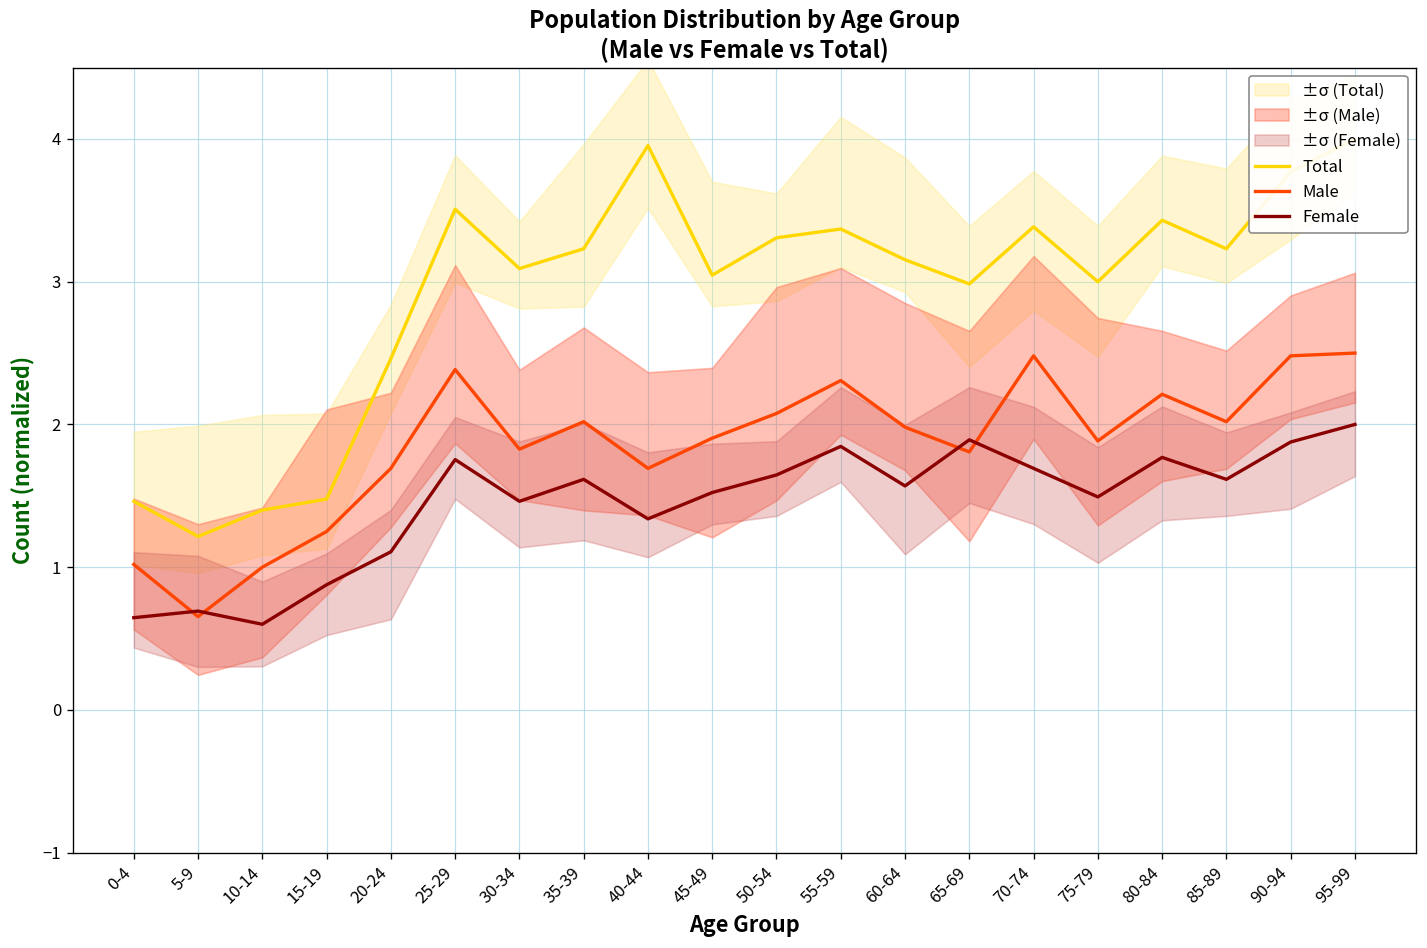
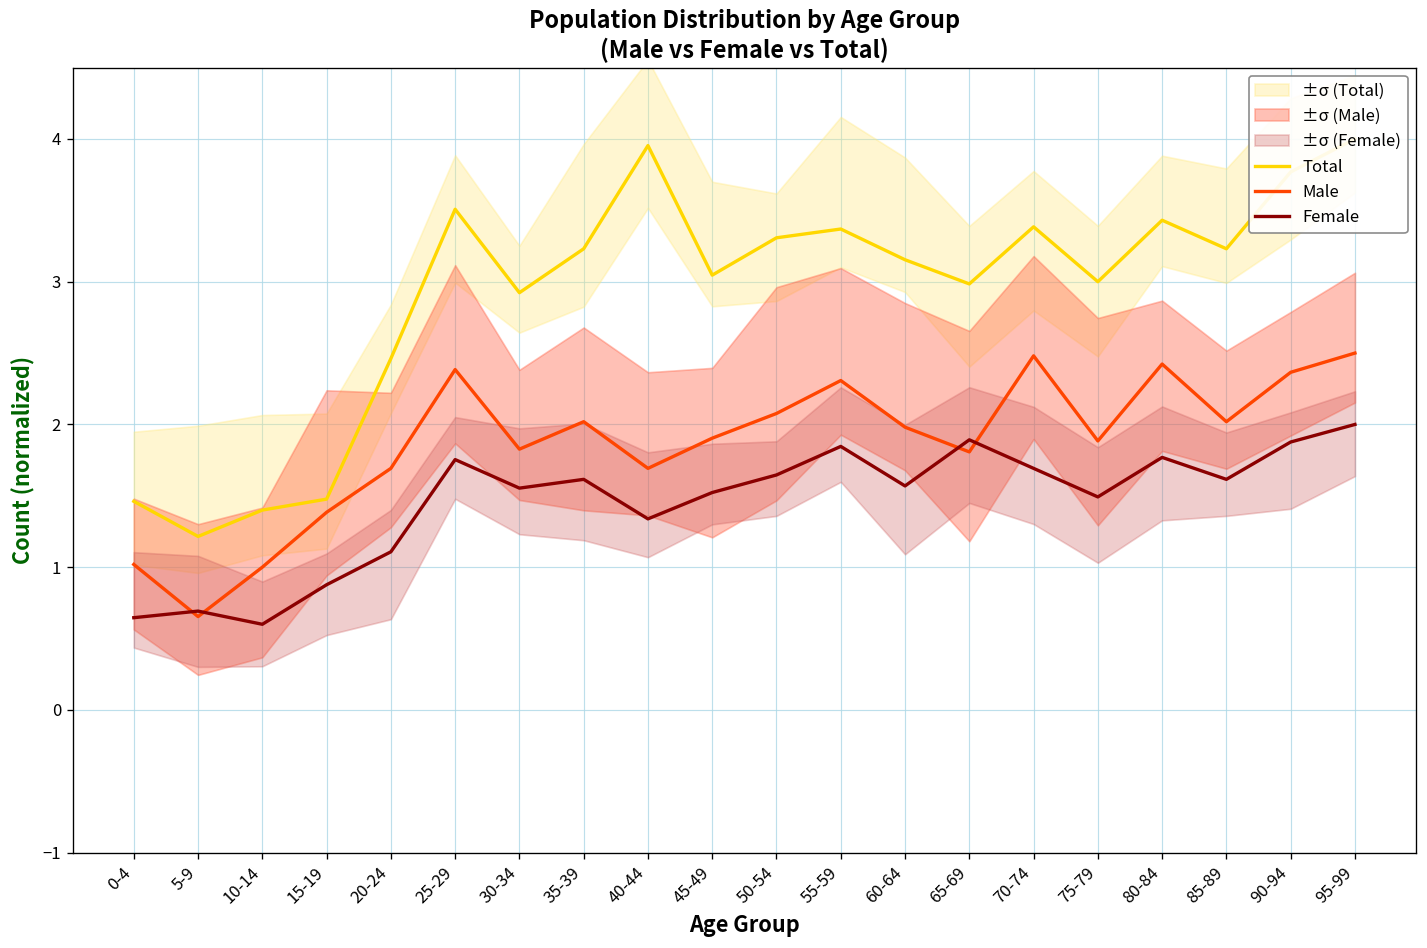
Male, 15-19: 1.25 -> 1.38
Total, 30-34: 3.09 -> 2.92
Female, 30-34: 1.46 -> 1.55
Male, 80-84: 2.21 -> 2.42
Male, 90-94: 2.48 -> 2.37
